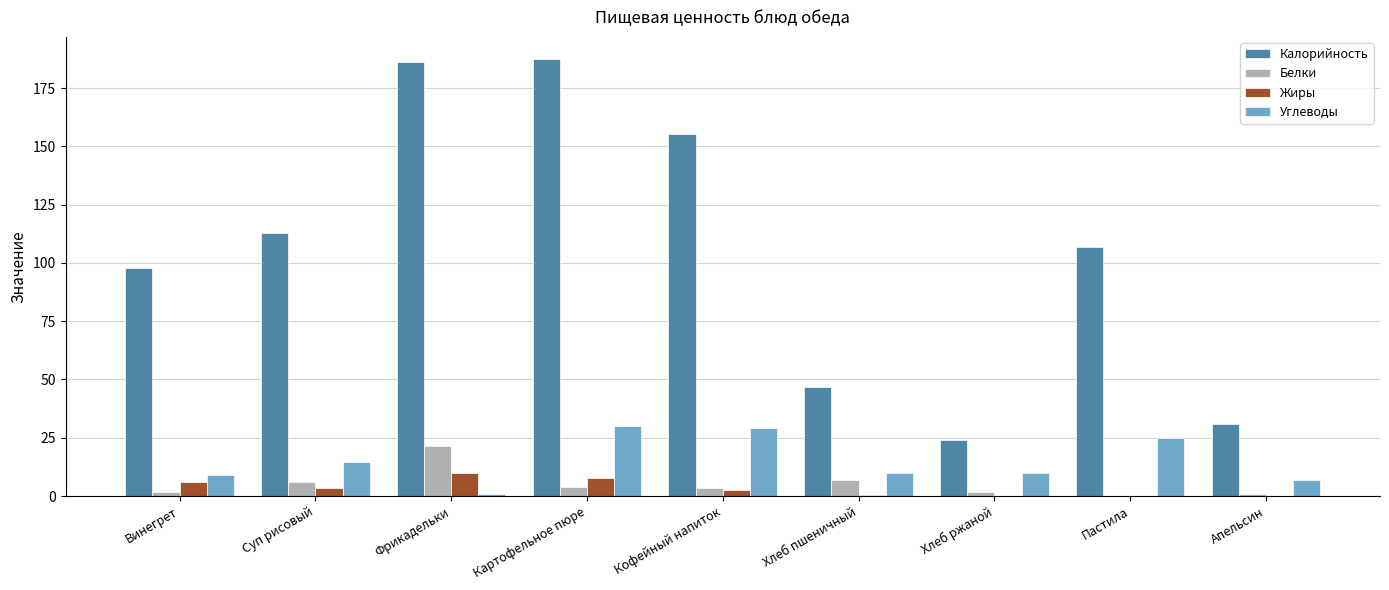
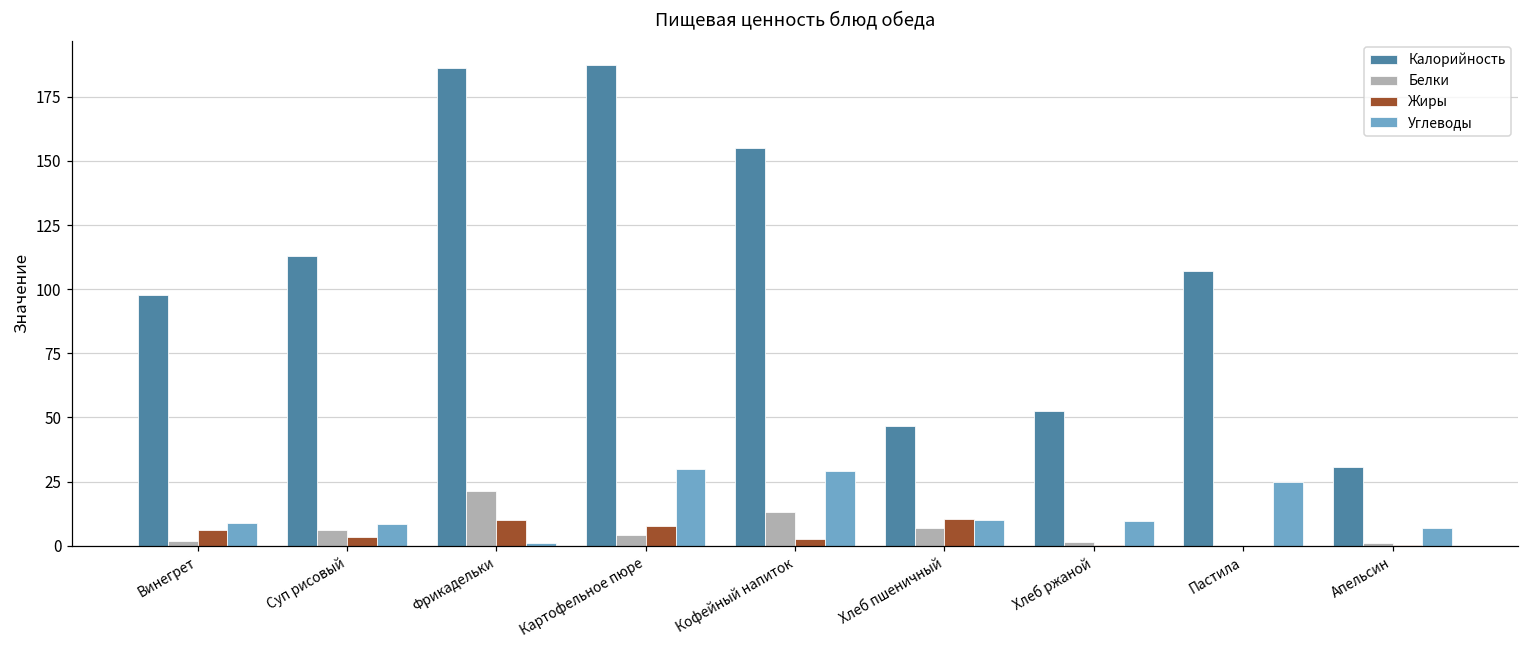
Углеводы, Суп рисовый: 15 -> 8
Белки, Кофейный напиток: 4 -> 13
Жиры, Хлеб пшеничный: 0 -> 11
Калорийность, Хлеб ржаной: 24 -> 53
